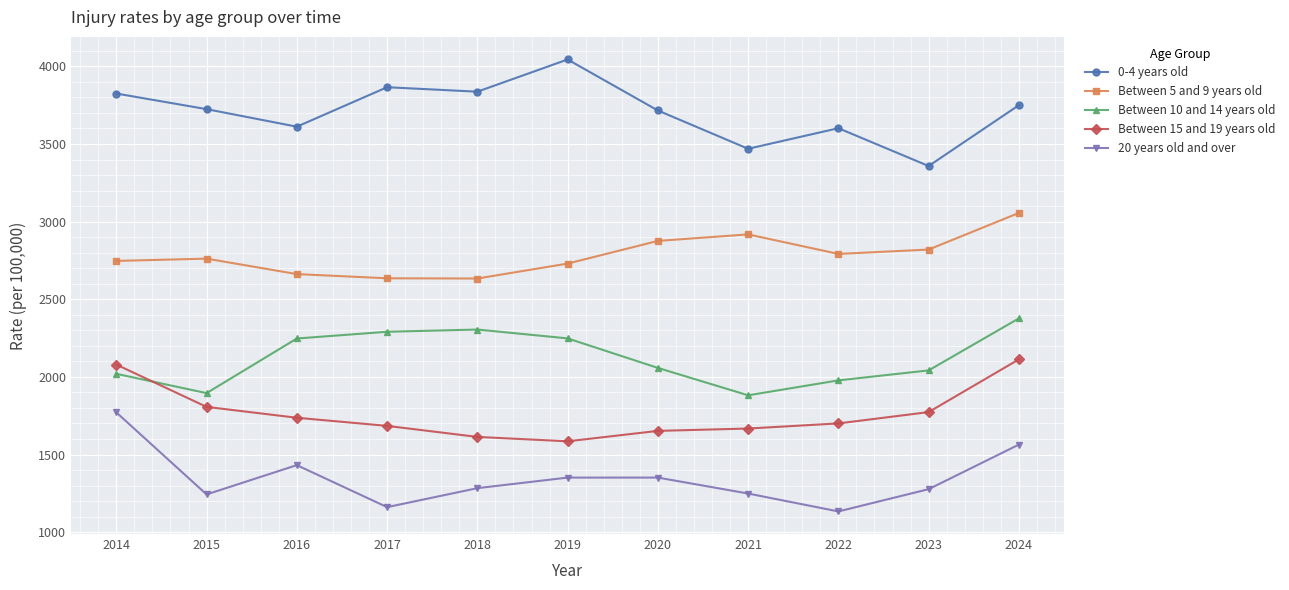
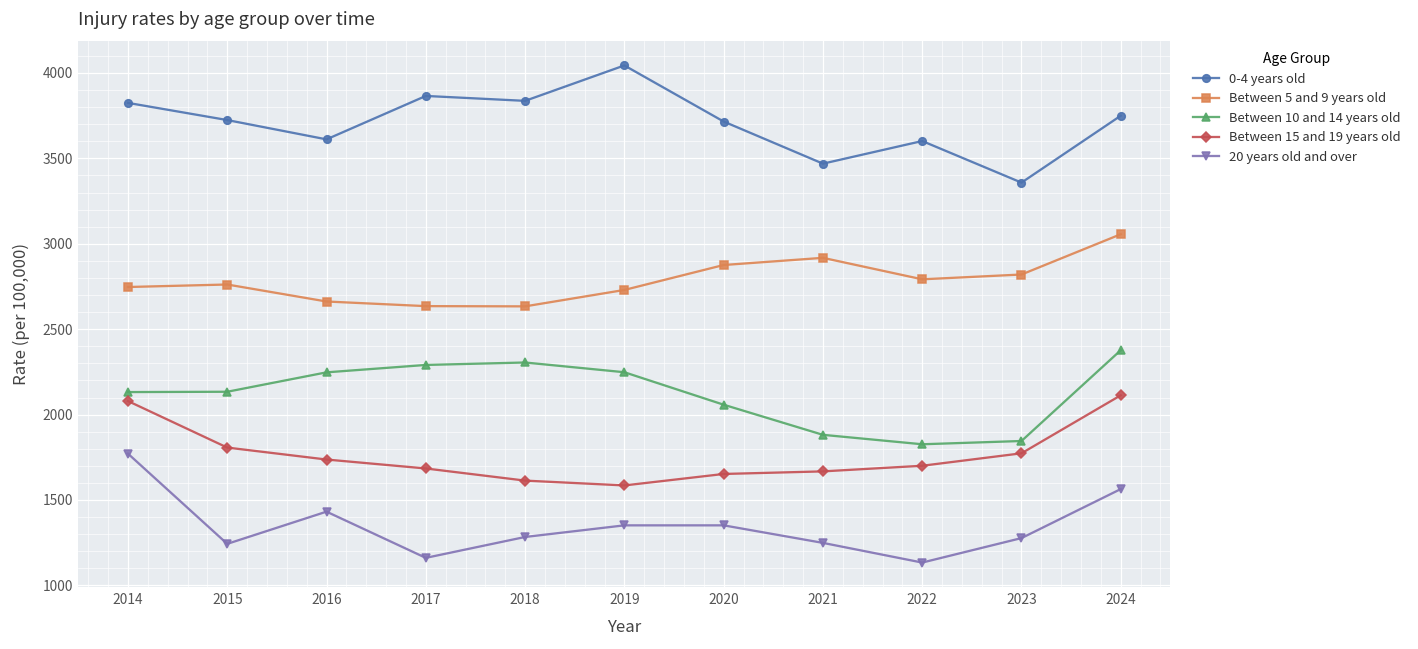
Between 10 and 14 years old, 2014: 2020 -> 2130
Between 10 and 14 years old, 2015: 1900 -> 2130
Between 10 and 14 years old, 2022: 1980 -> 1830
Between 10 and 14 years old, 2023: 2040 -> 1850
